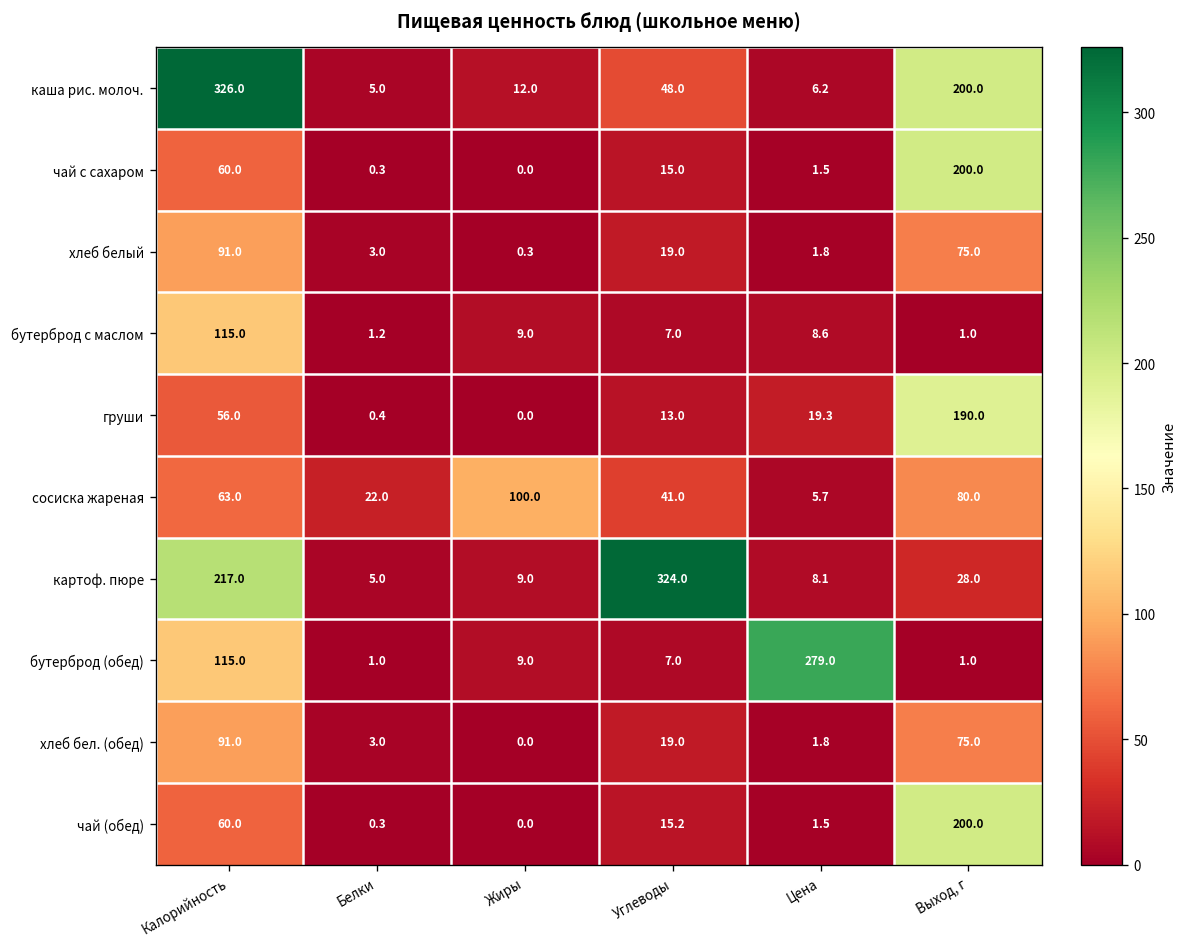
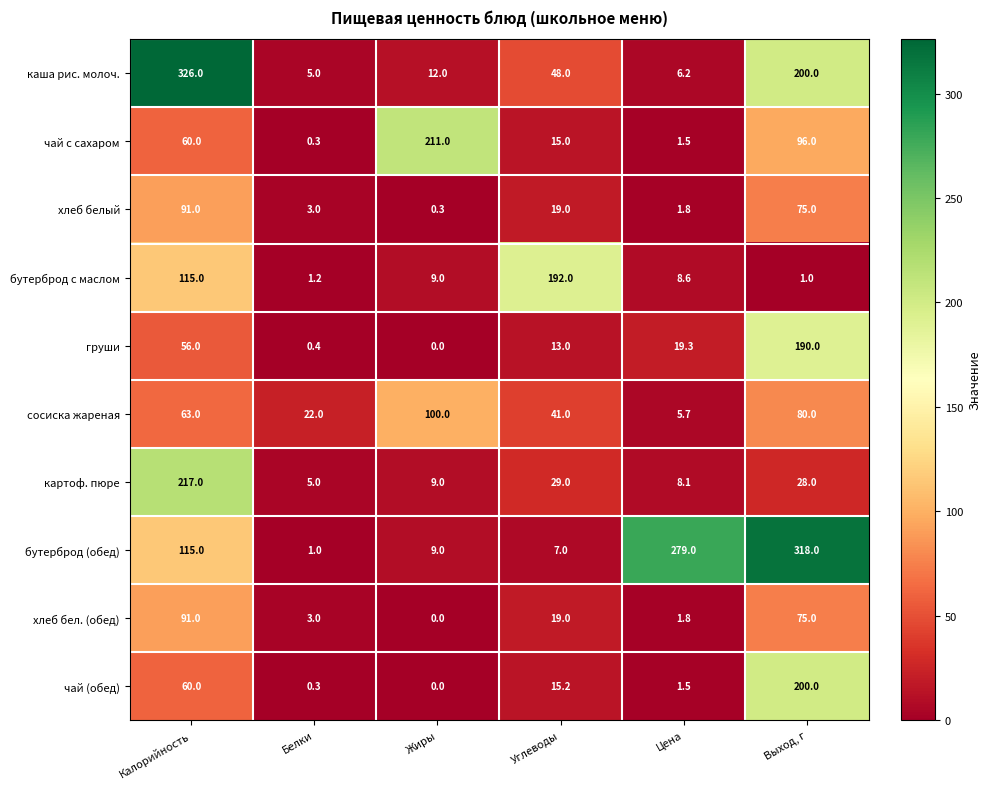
чай с сахаром, Жиры: 0.0 -> 211.0
чай с сахаром, Выход, г: 200.0 -> 96.0
бутерброд с маслом, Углеводы: 7.0 -> 192.0
картоф. пюре, Углеводы: 324.0 -> 29.0
бутерброд (обед), Выход, г: 1.0 -> 318.0
